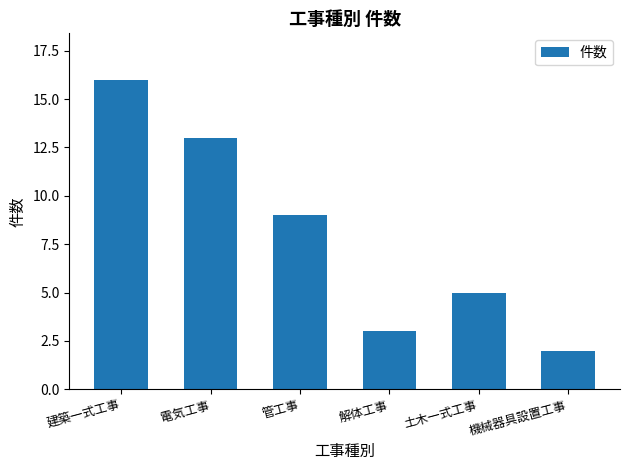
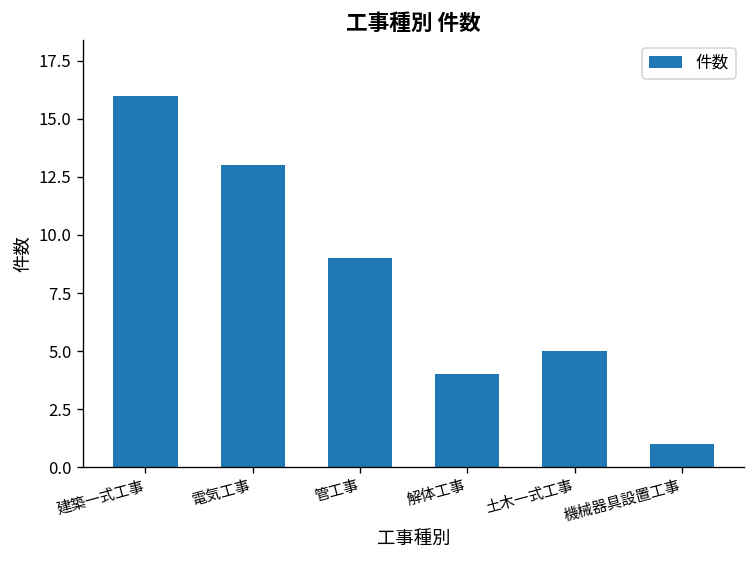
解体工事: 3 -> 4
機械器具設置工事: 2 -> 1
